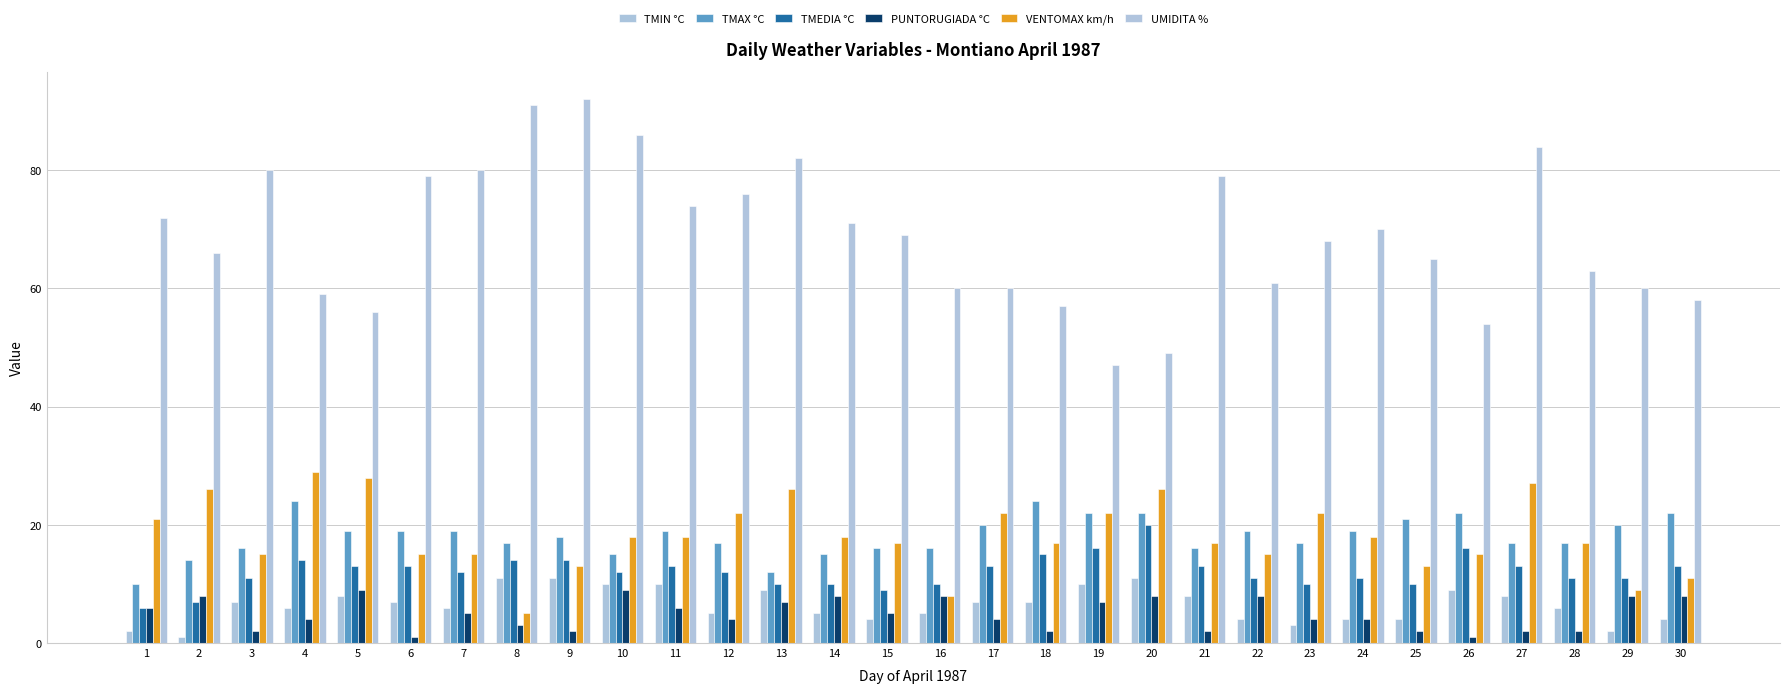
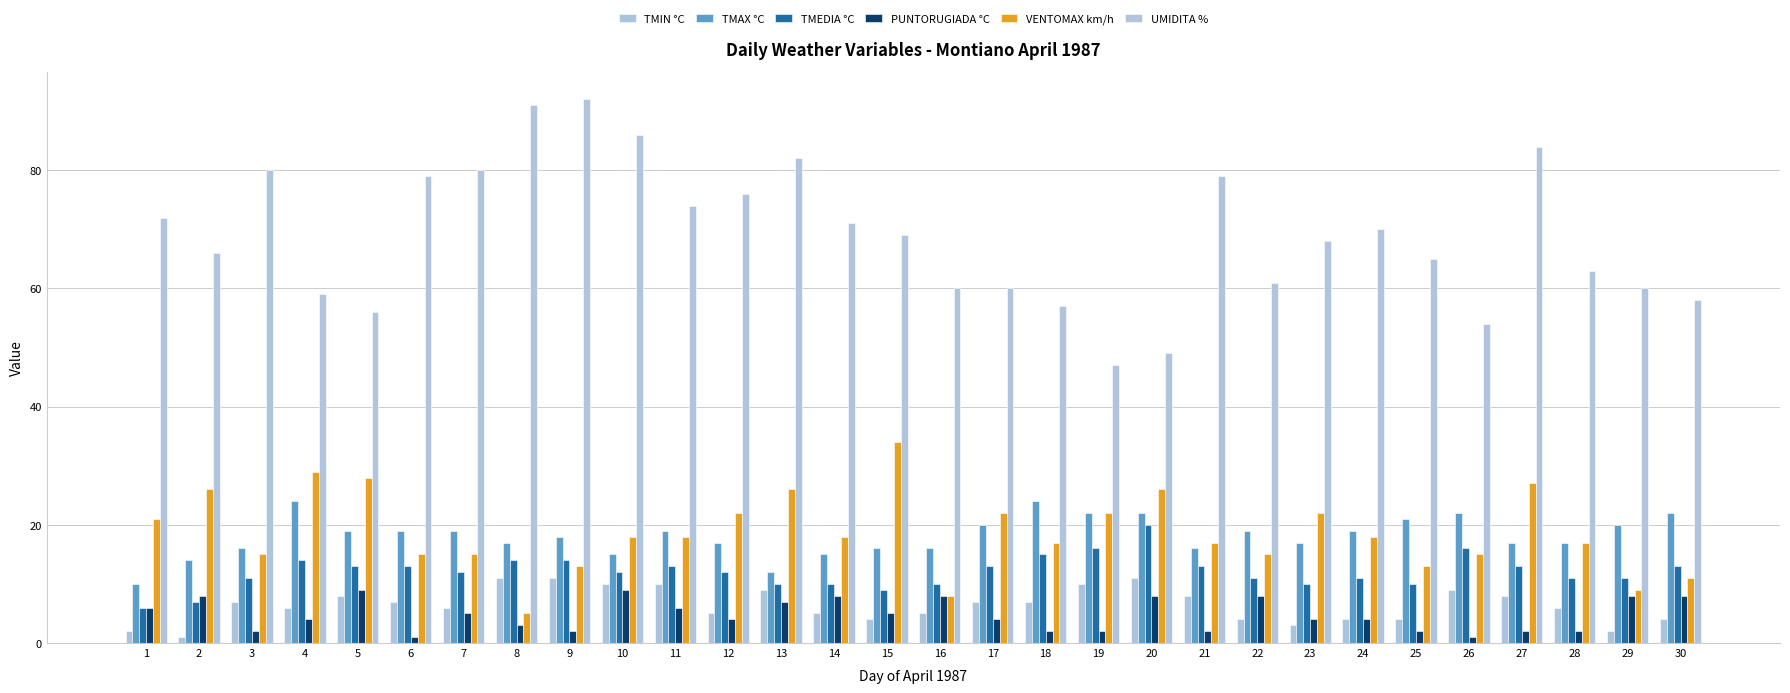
VENTOMAX km/h, 15: 17 -> 34
PUNTORUGIADA °C, 19: 7 -> 2
